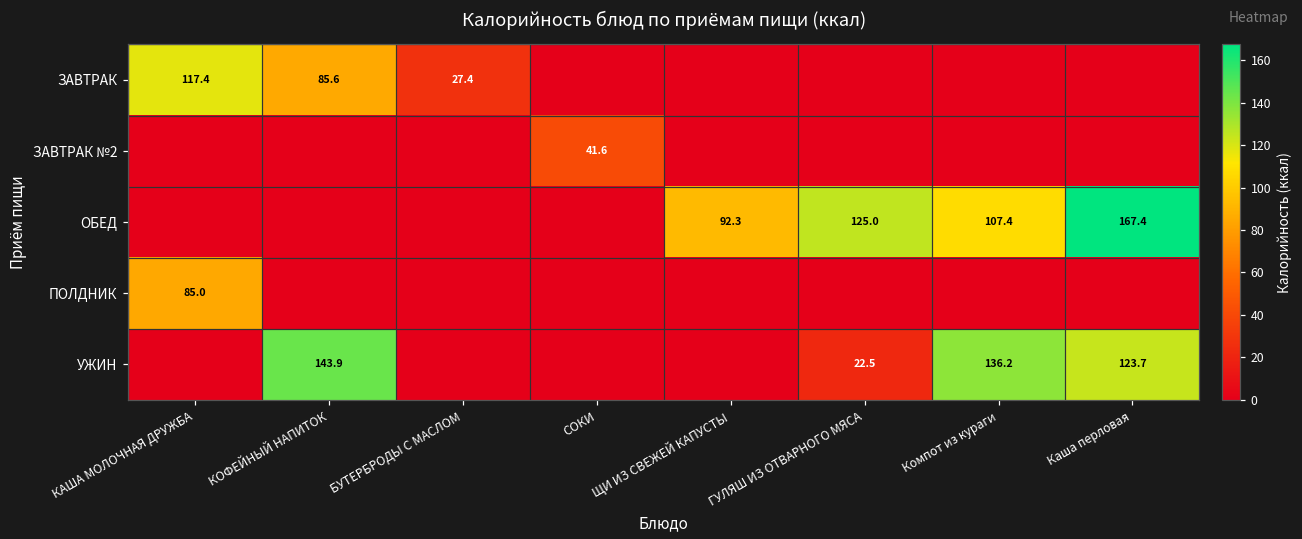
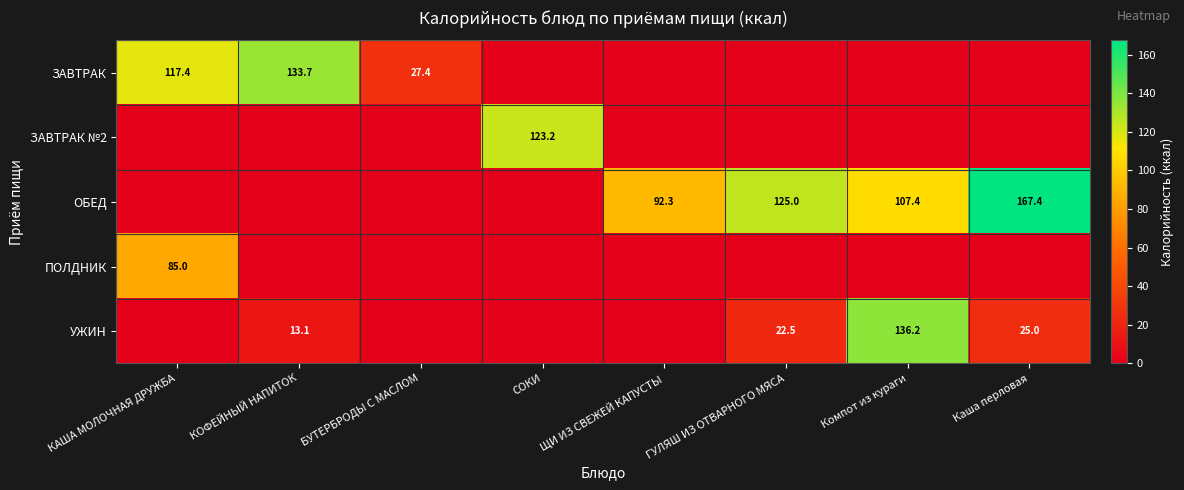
ЗАВТРАК, КОФЕЙНЫЙ НАПИТОК: 85.6 -> 133.7
ЗАВТРАК №2, СОКИ: 41.6 -> 123.2
УЖИН, КОФЕЙНЫЙ НАПИТОК: 143.9 -> 13.1
УЖИН, Каша перловая: 123.7 -> 25.0
